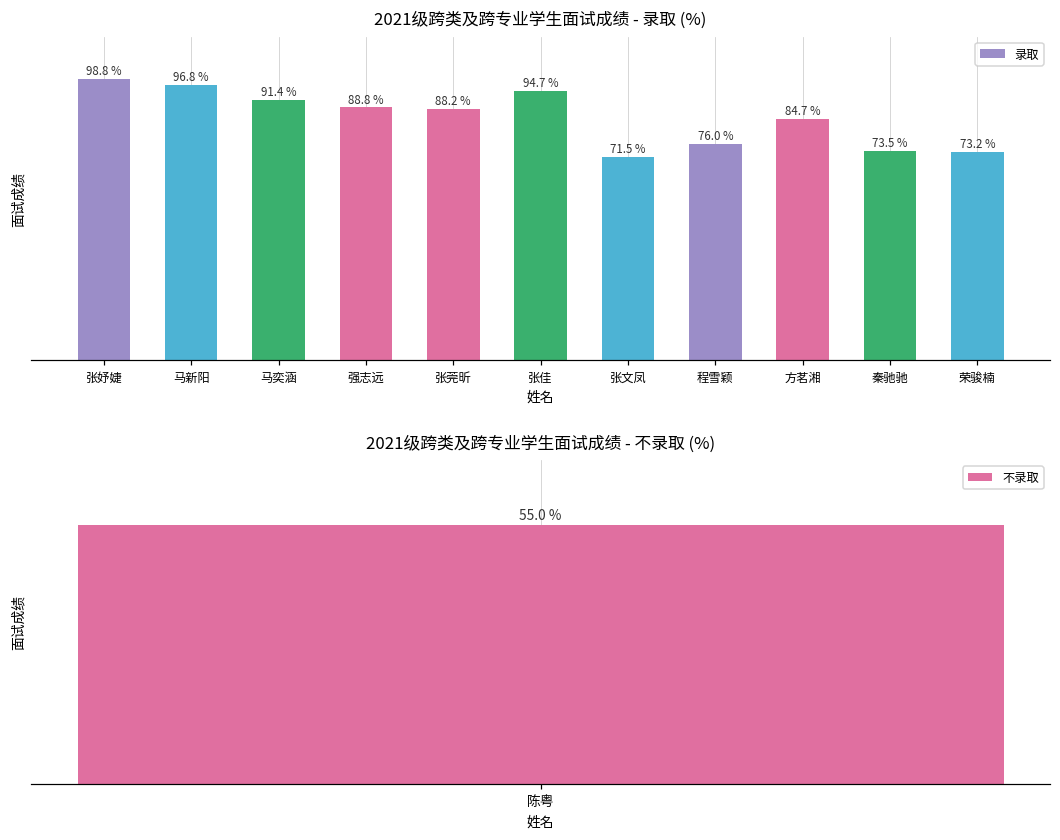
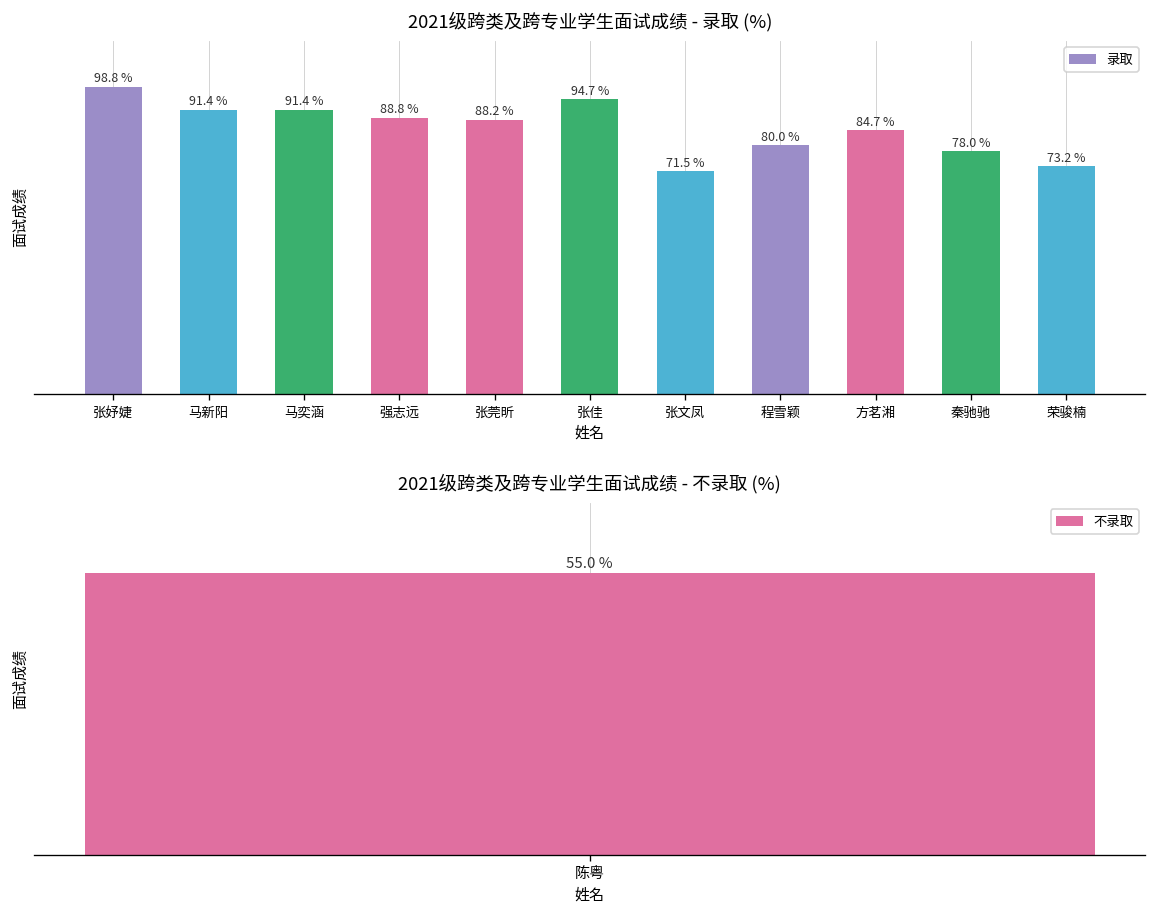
2021级跨类及跨专业学生面试成绩 - 录取 (%), 马新阳: 96.8 % -> 91.4 %
2021级跨类及跨专业学生面试成绩 - 录取 (%), 程雪颖: 76.0 % -> 80.0 %
2021级跨类及跨专业学生面试成绩 - 录取 (%), 秦驰驰: 73.5 % -> 78.0 %
